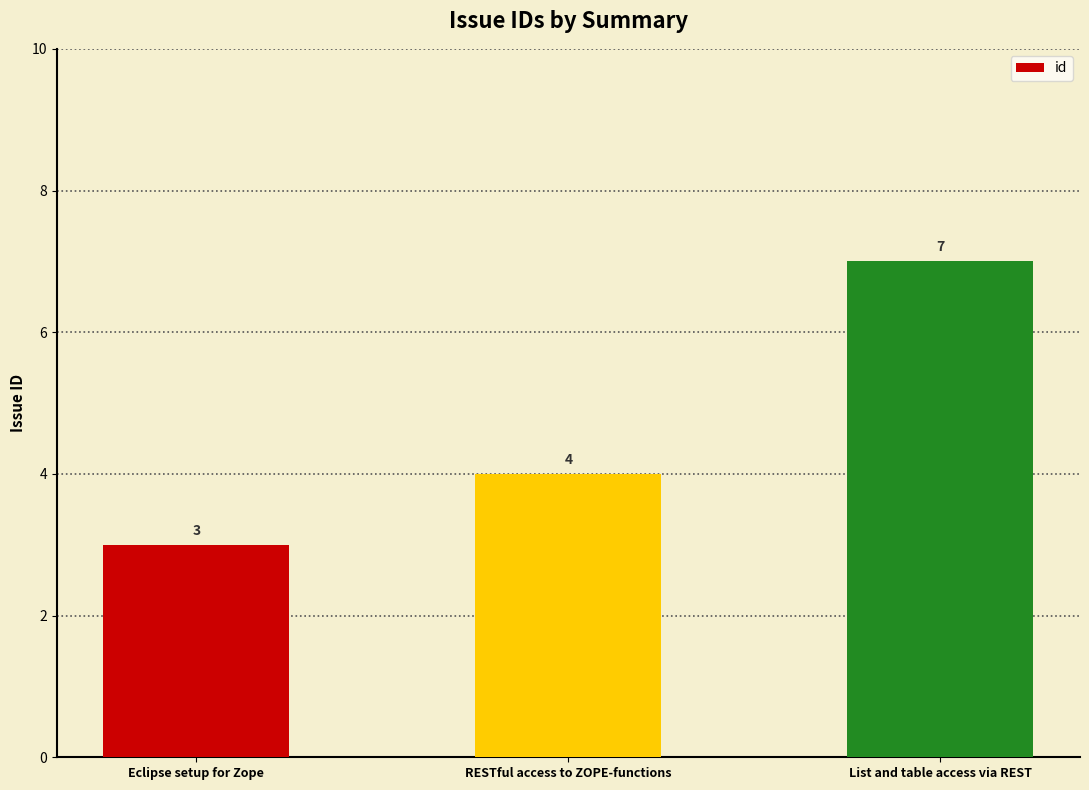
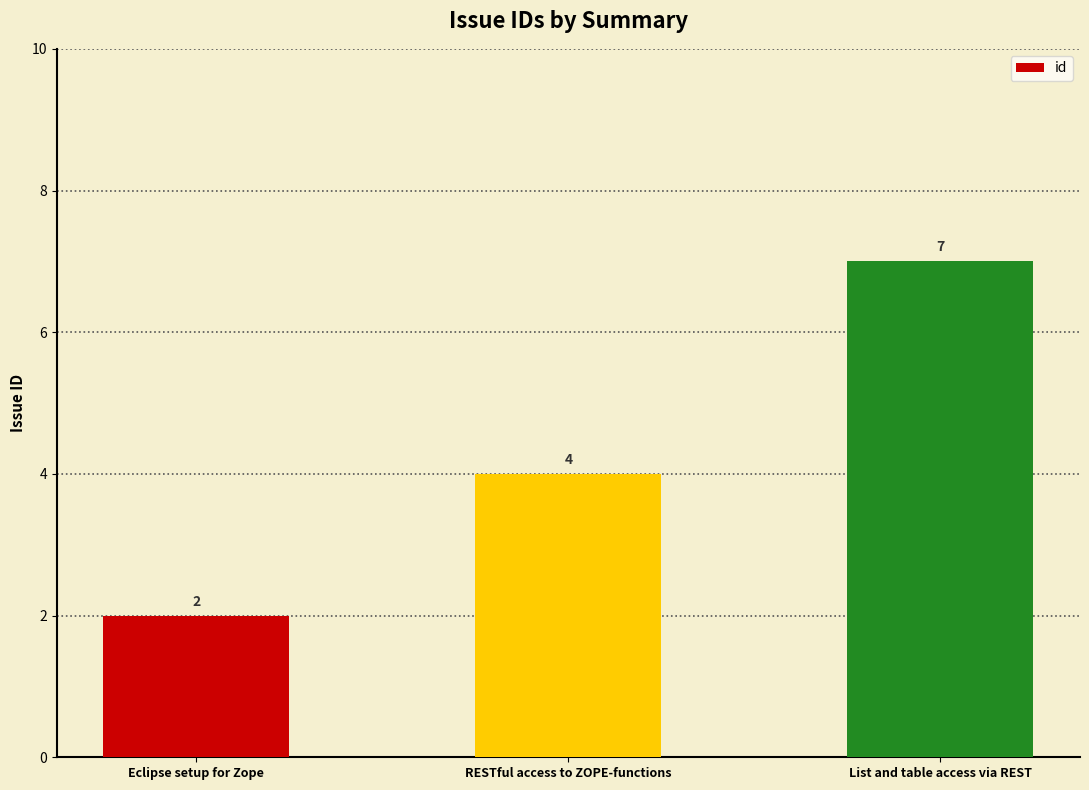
Eclipse setup for Zope: 3 -> 2
